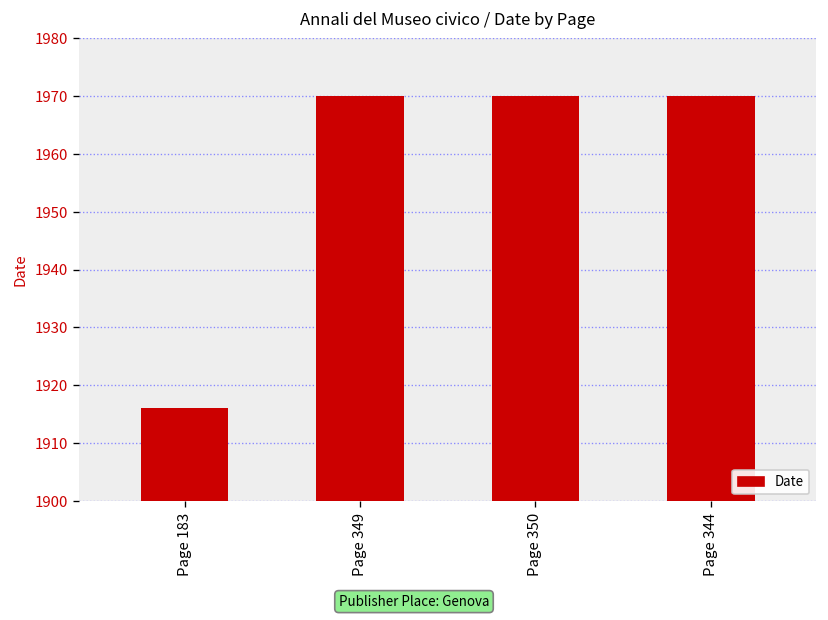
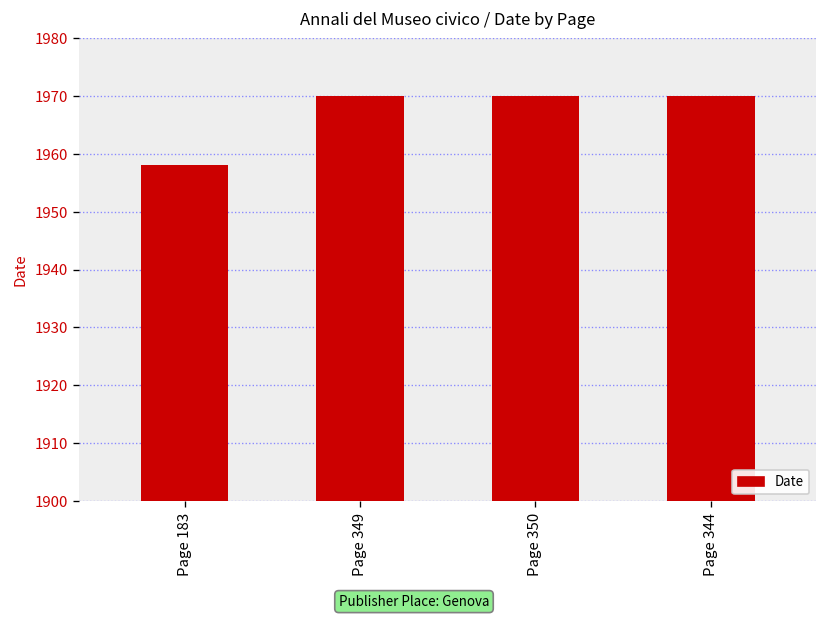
Page 183: 1916 -> 1958
